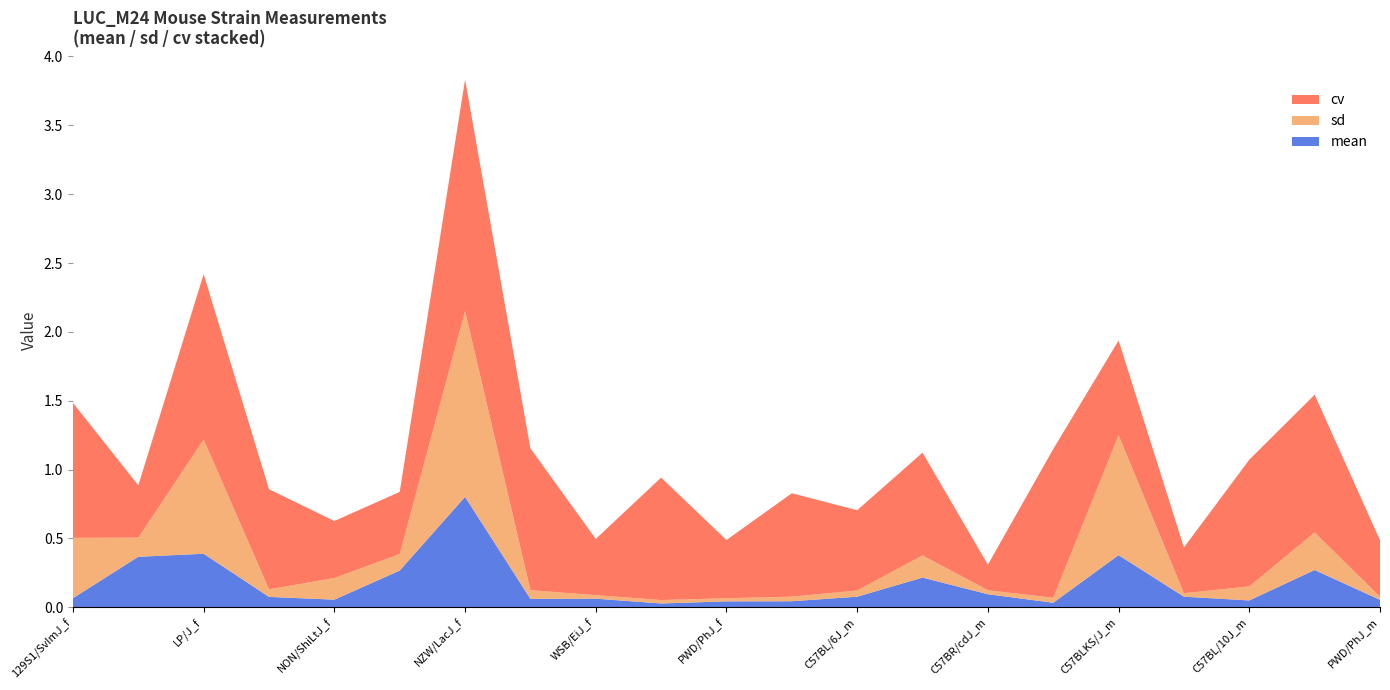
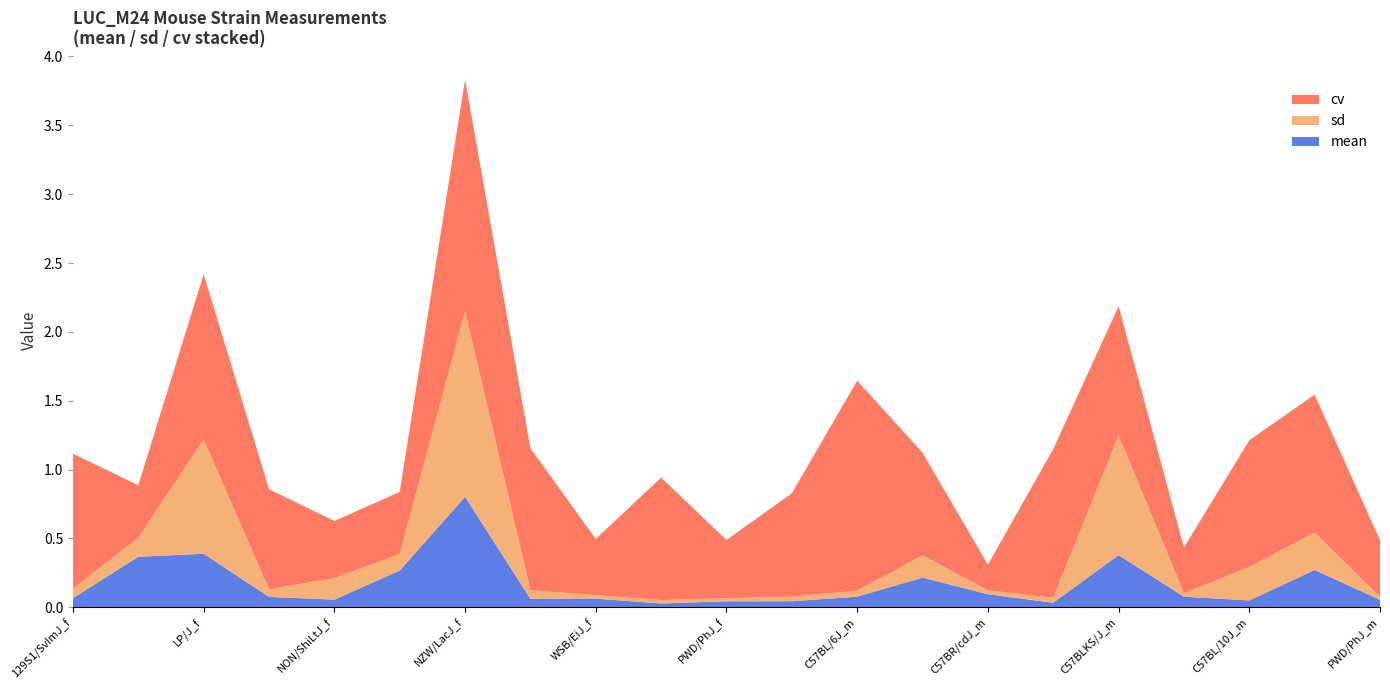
sd, 129S1/SvImJ_f: 0.44 -> 0.07
cv, C57BL/6J_m: 0.58 -> 1.52
cv, C57BLKS/J_m: 0.69 -> 0.94
sd, C57BL/10J_m: 0.10 -> 0.24
